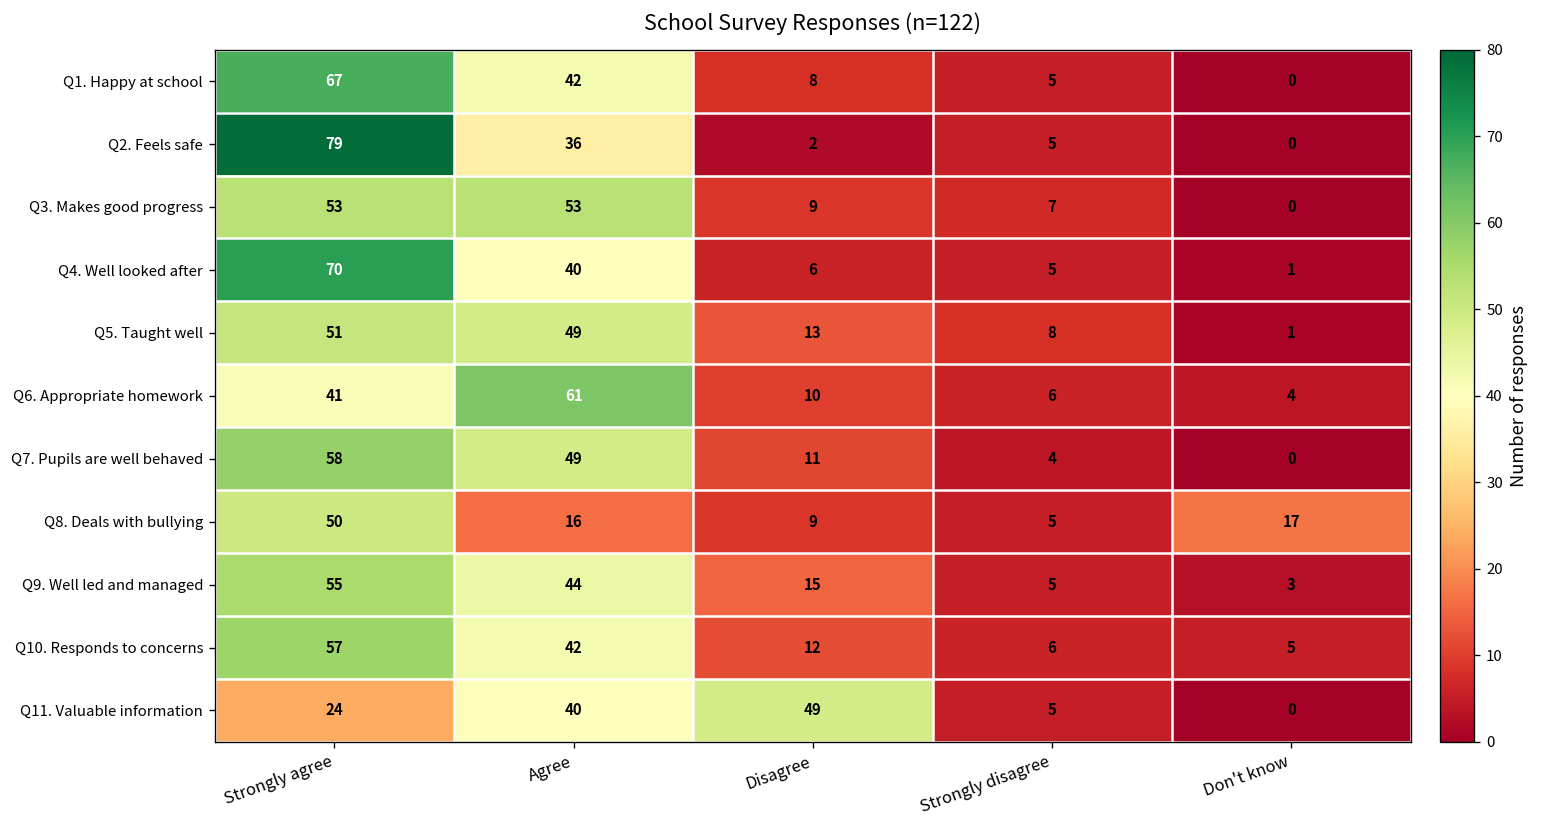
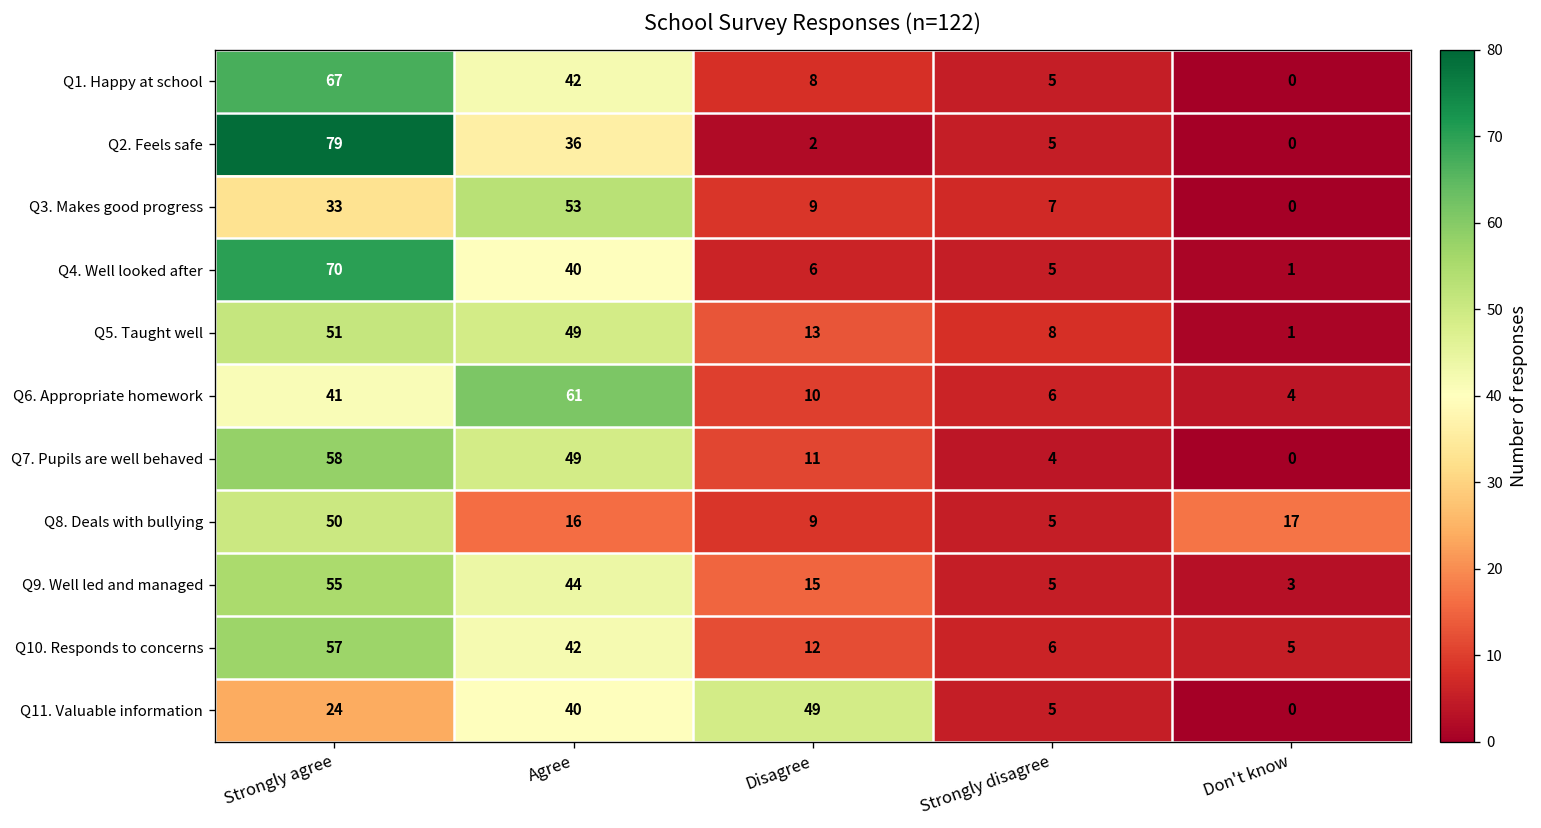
Q3. Makes good progress, Strongly agree: 53 -> 33
